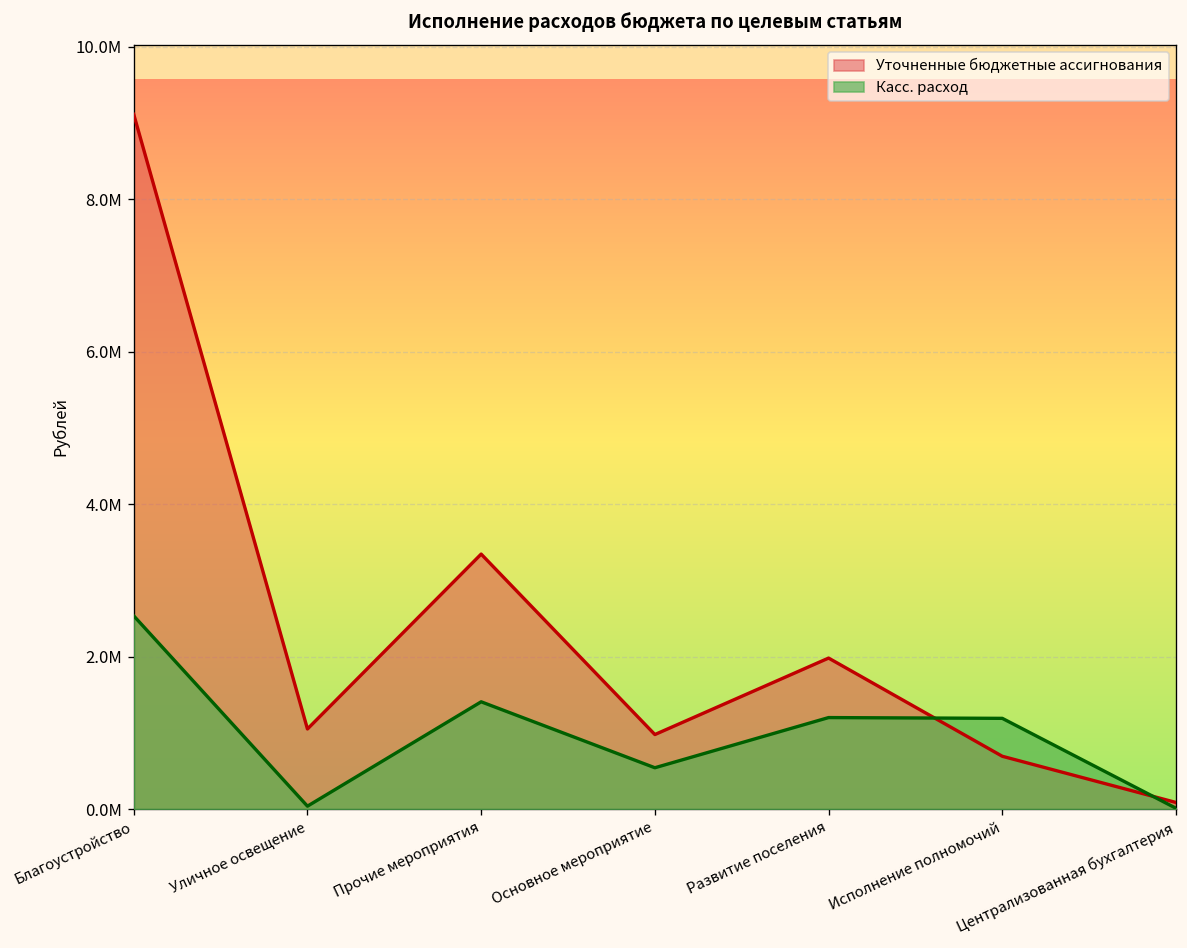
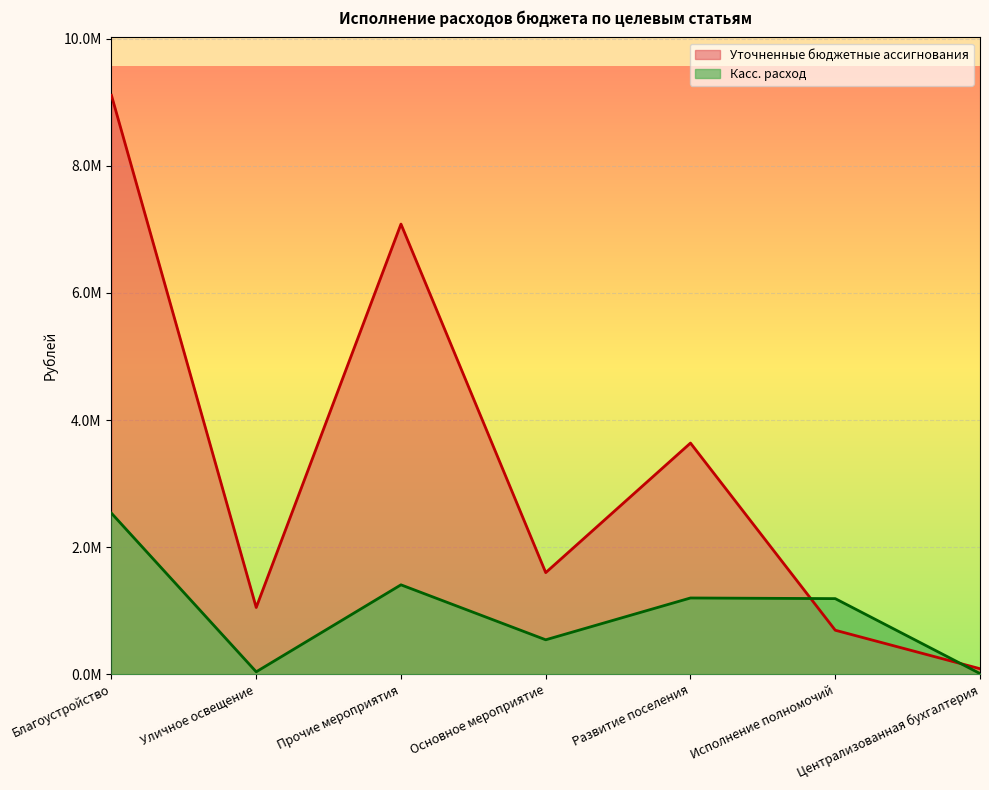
Уточненные бюджетные ассигнования, Прочие мероприятия: 3.3М -> 7.1М
Уточненные бюджетные ассигнования, Основное мероприятие: 1.0М -> 1.6М
Уточненные бюджетные ассигнования, Развитие поселения: 2.0М -> 3.6М
